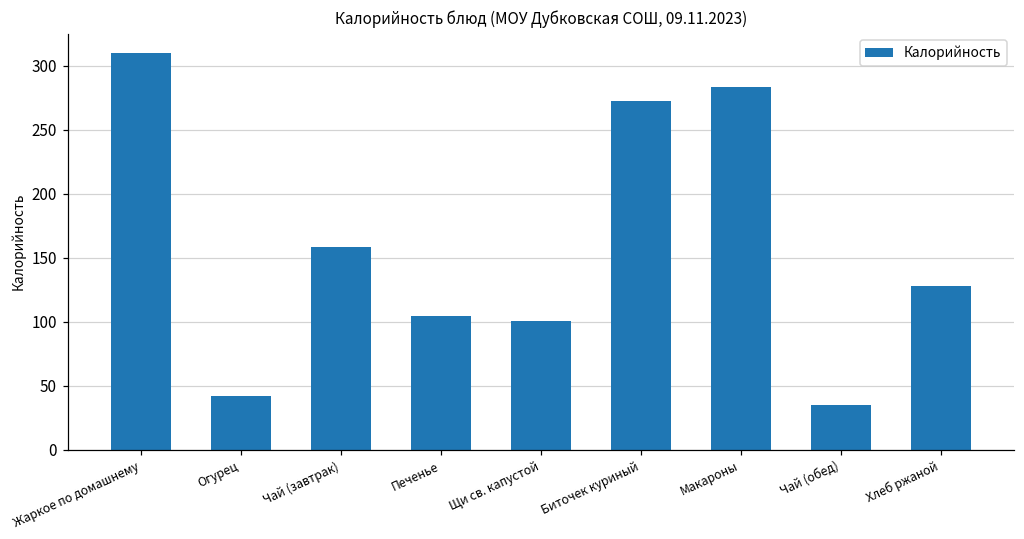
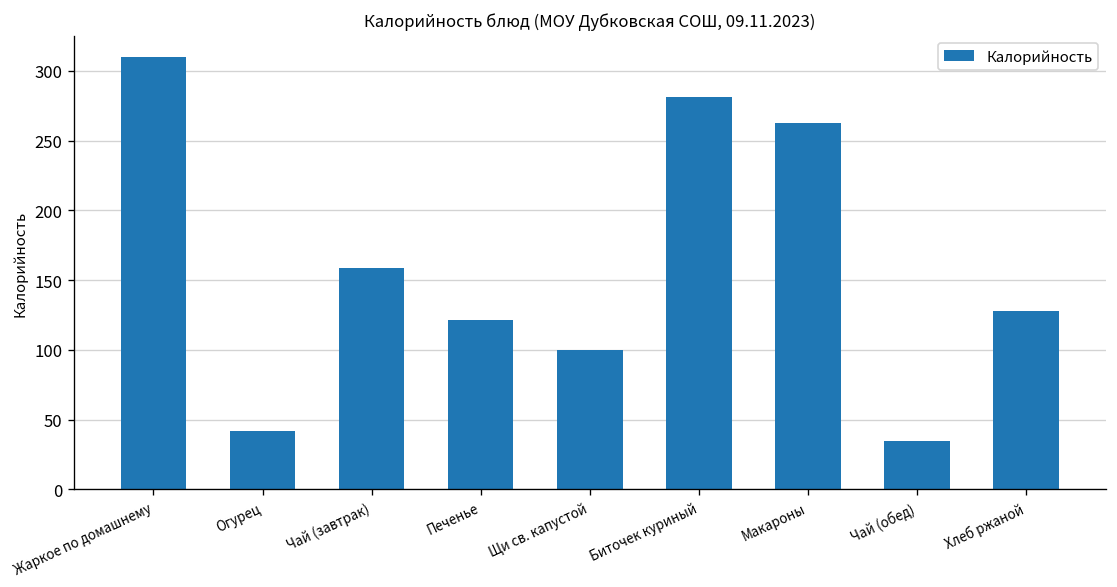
Печенье: 105 -> 122
Биточек куриный: 272 -> 281
Макароны: 283 -> 263
